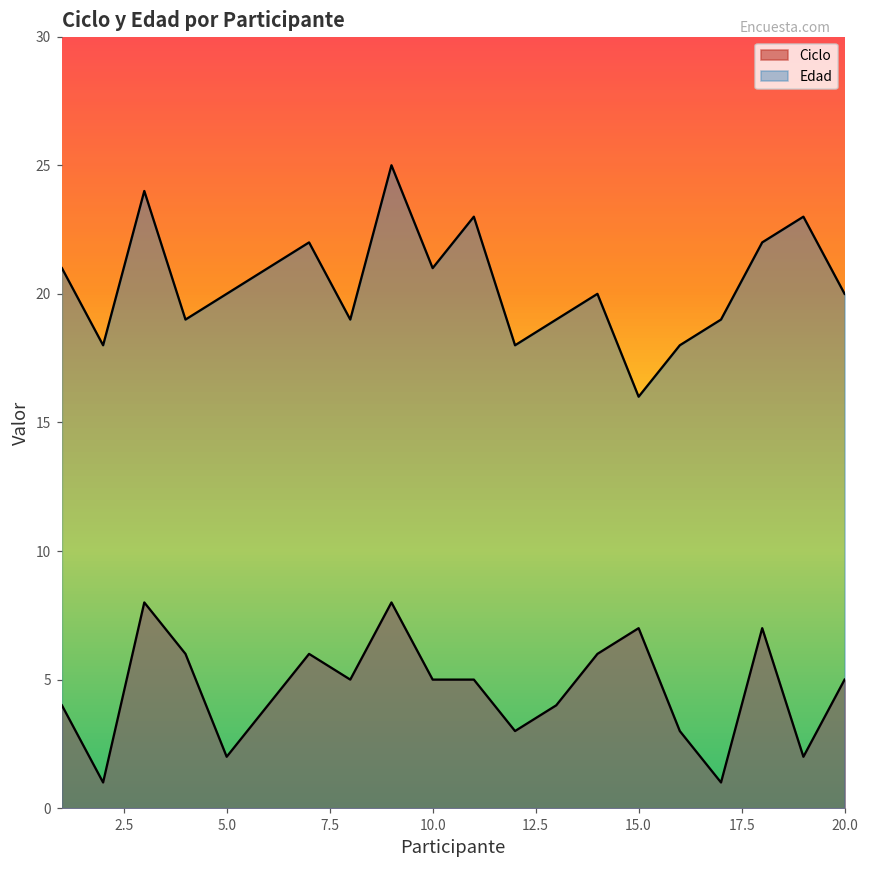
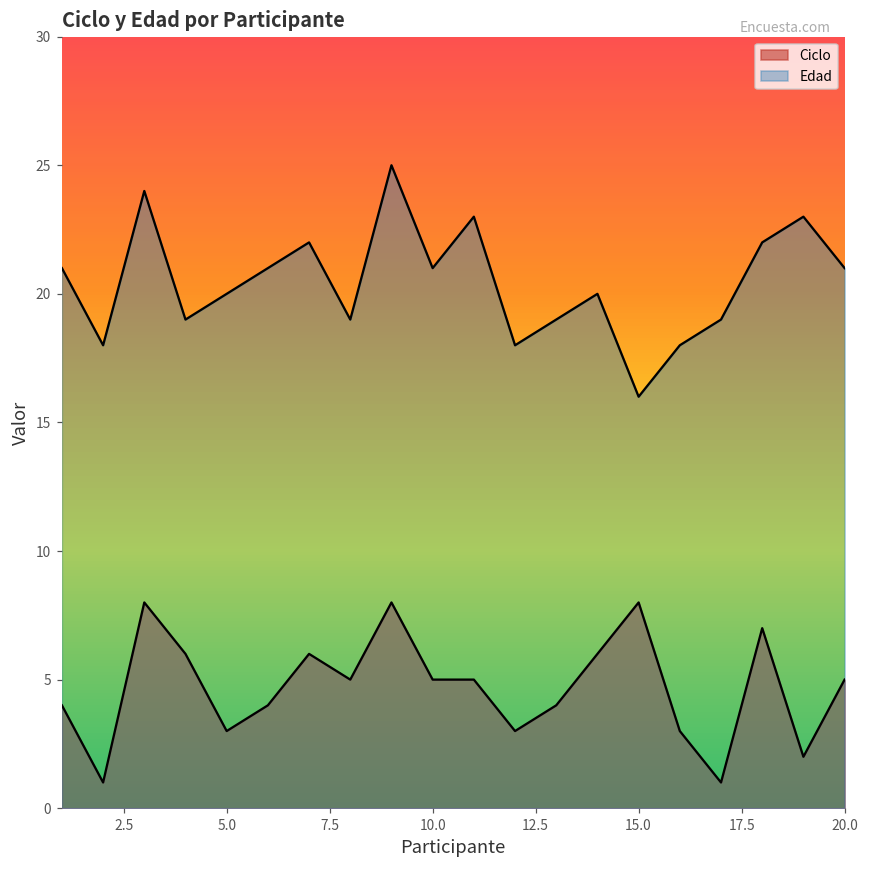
Ciclo, 5.0: 2 -> 3
Ciclo, 15.0: 7 -> 8
Edad, 20.0: 20 -> 21
